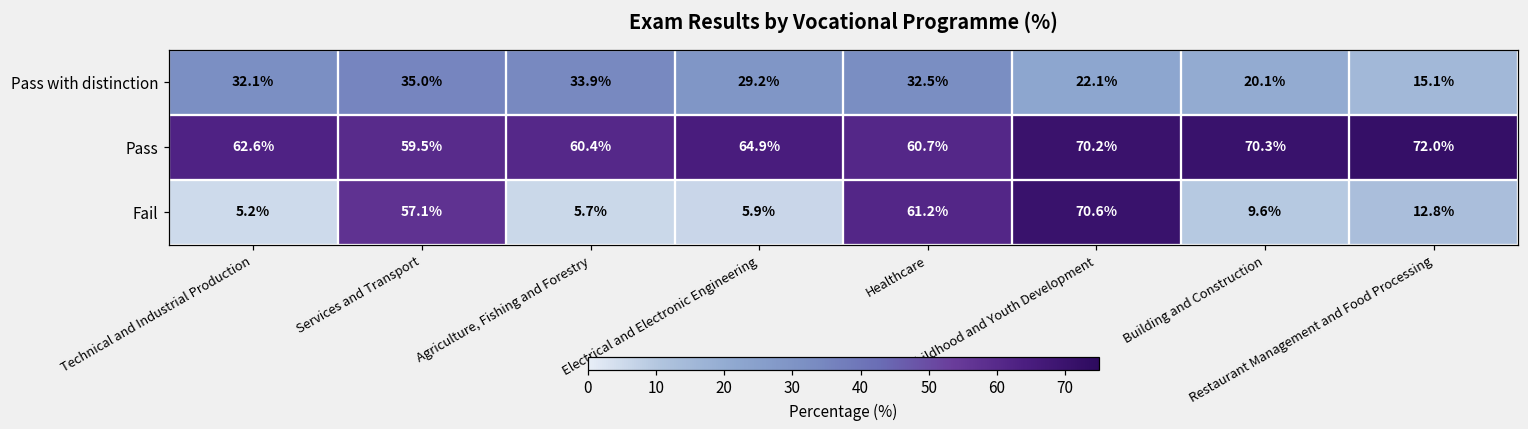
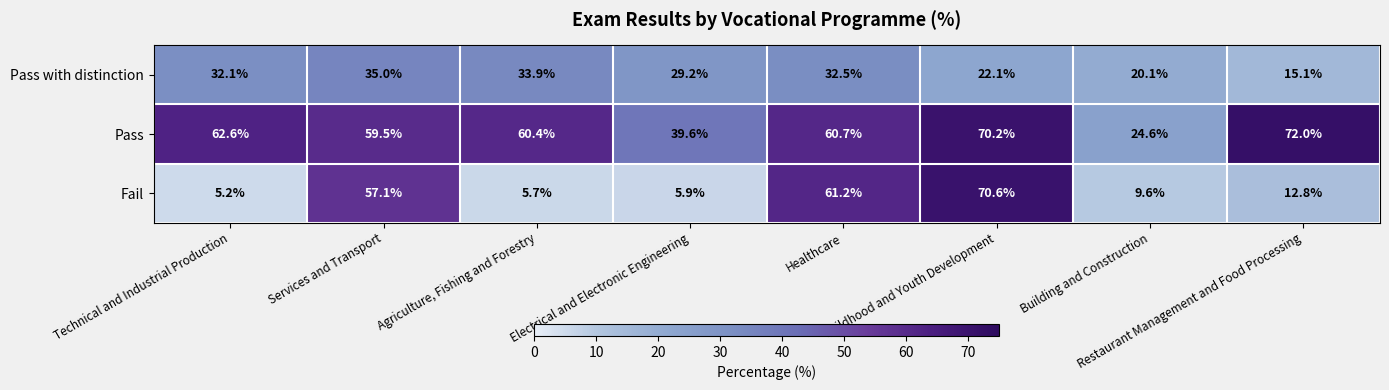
Pass, Electrical and Electronic Engineering: 64.9% -> 39.6%
Pass, Building and Construction: 70.3% -> 24.6%
